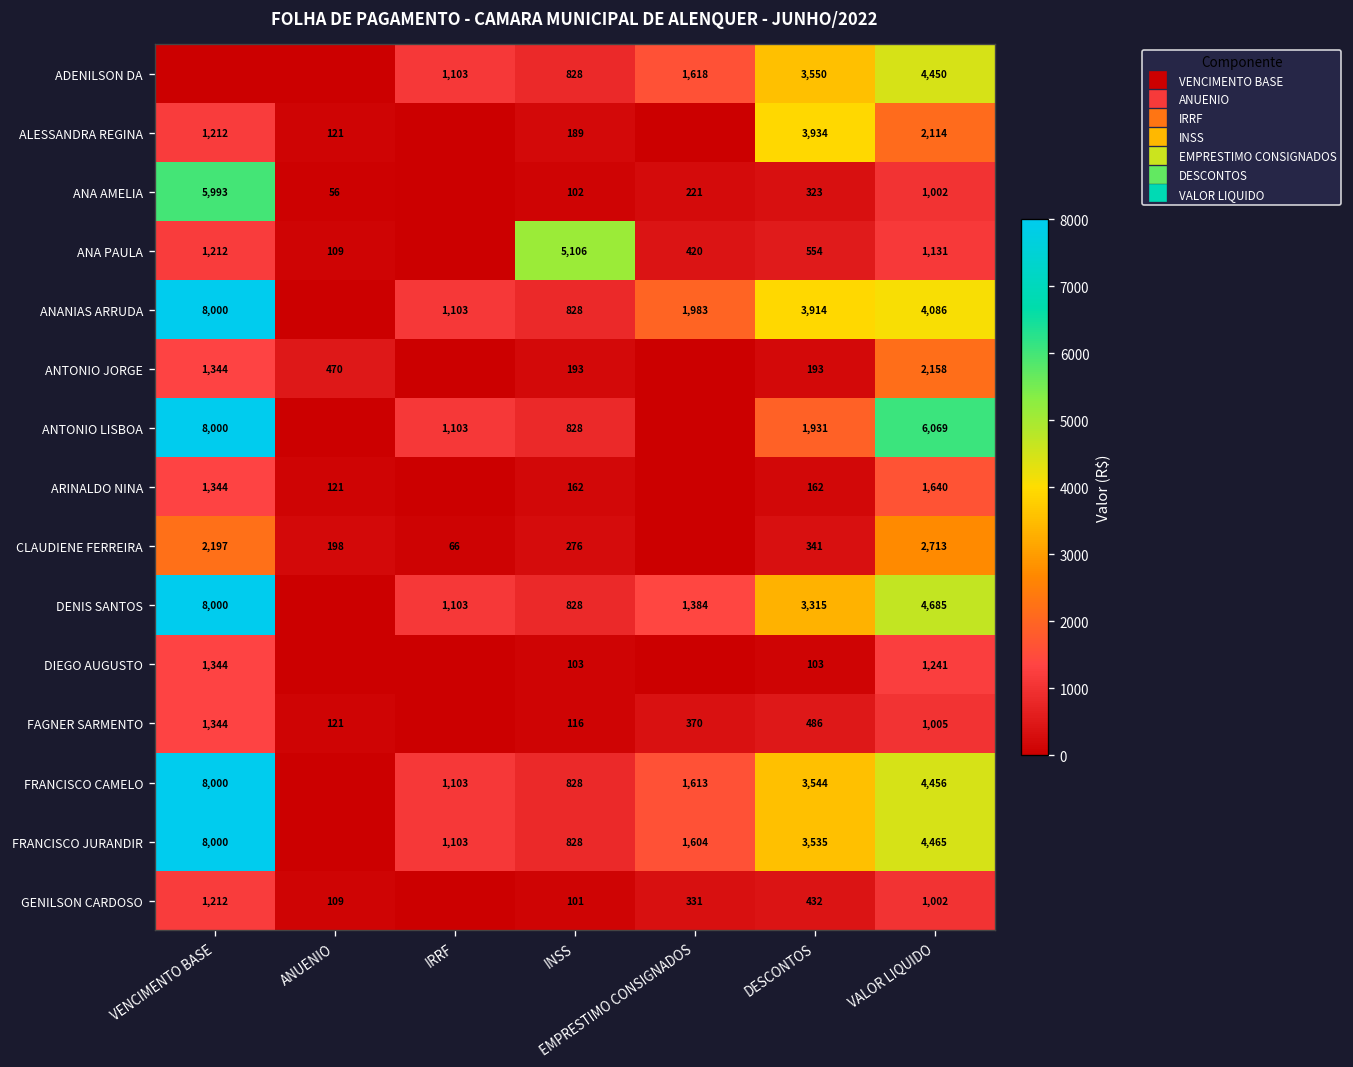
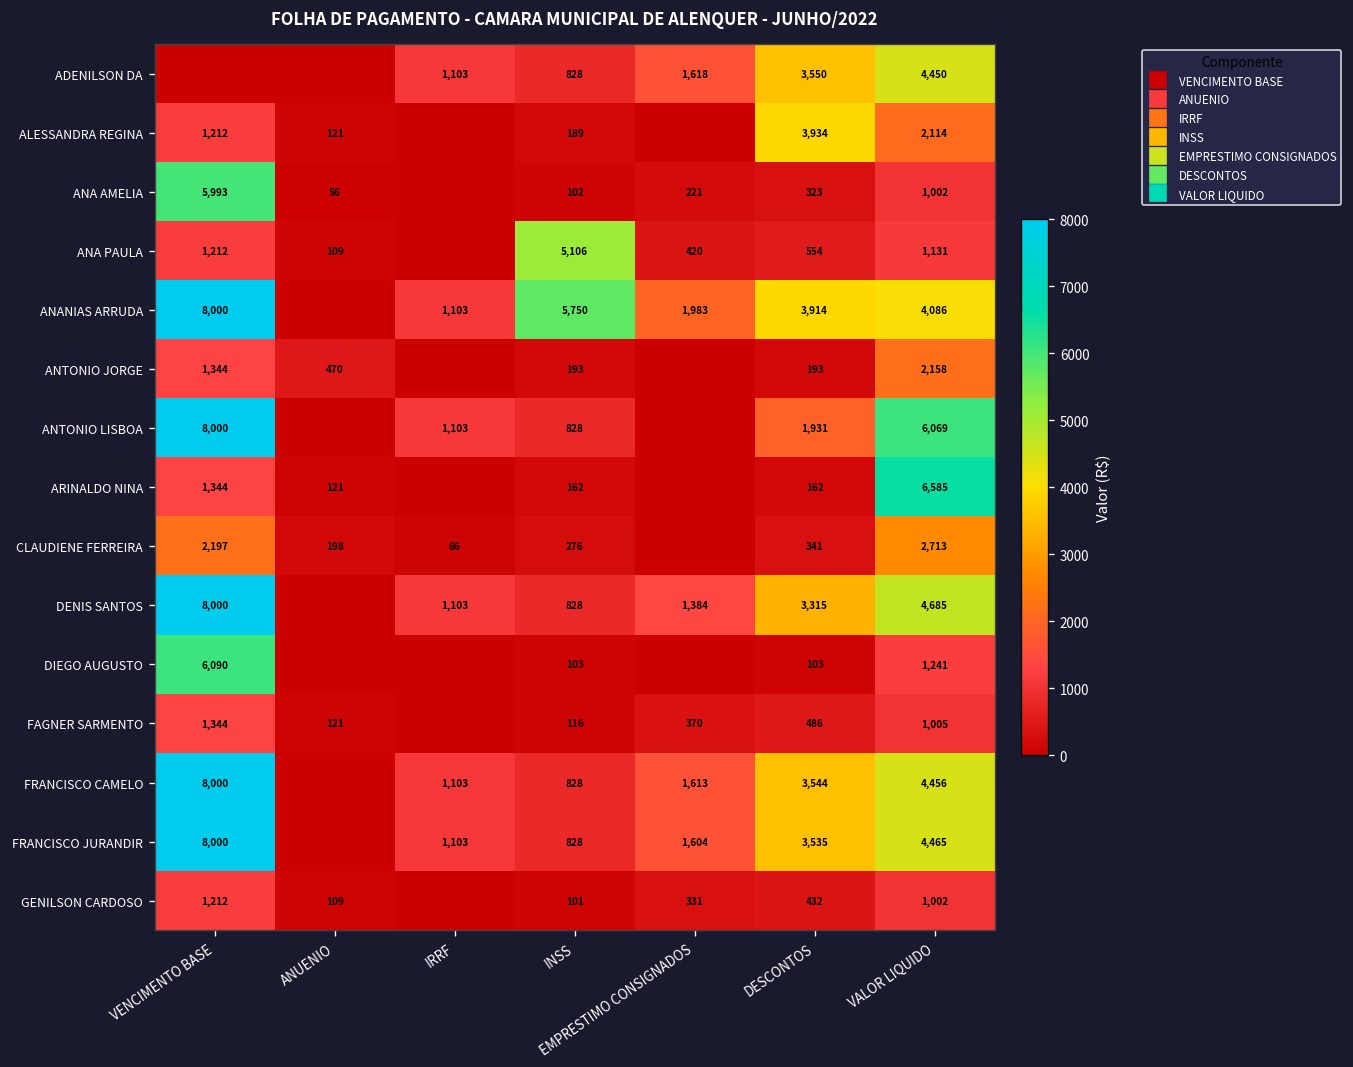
ANANIAS ARRUDA, INSS: 828 -> 5,750
ARINALDO NINA, VALOR LIQUIDO: 1,640 -> 6,585
DIEGO AUGUSTO, VENCIMENTO BASE: 1,344 -> 6,090
